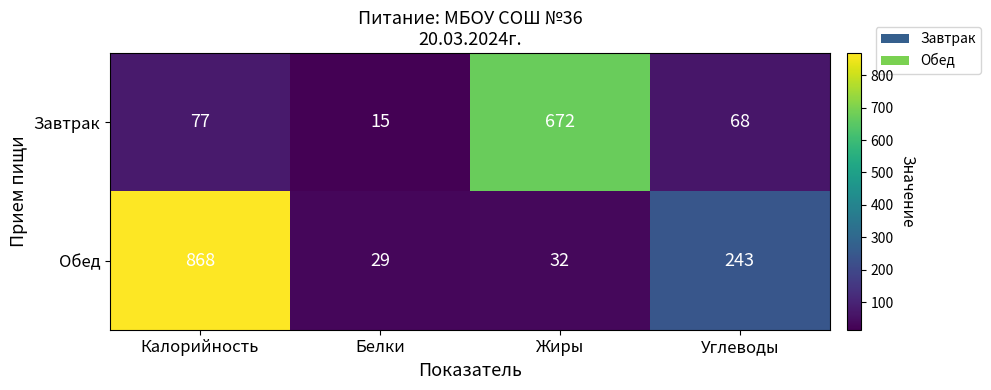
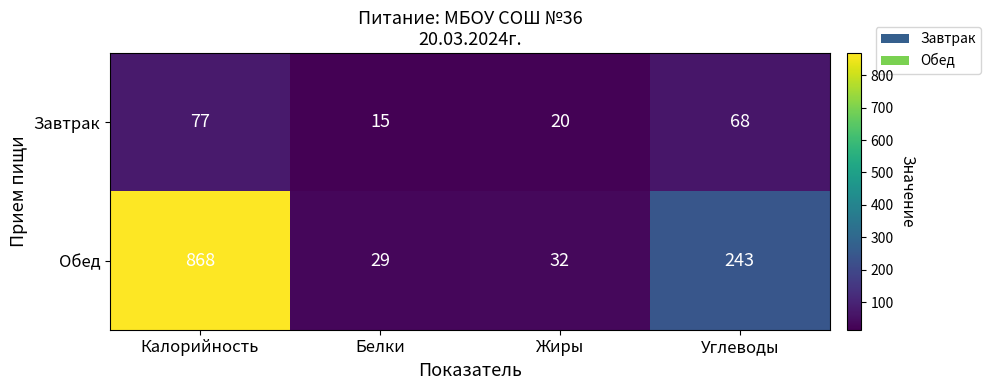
Завтрак, Жиры: 672 -> 20
